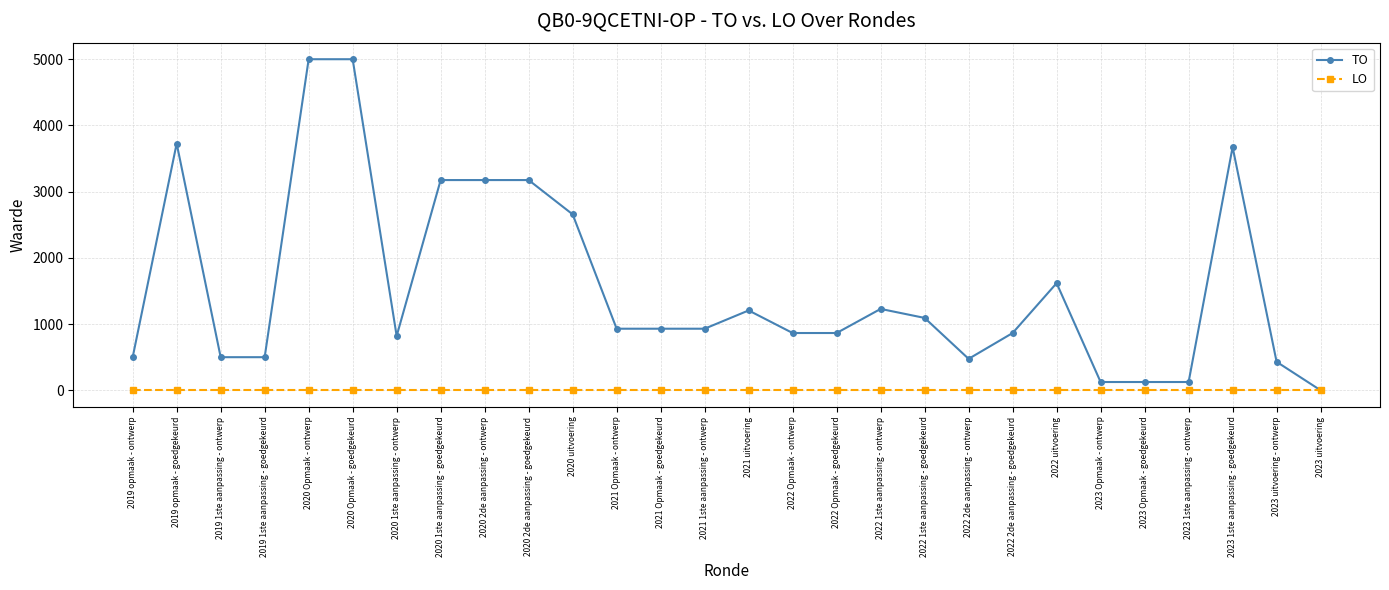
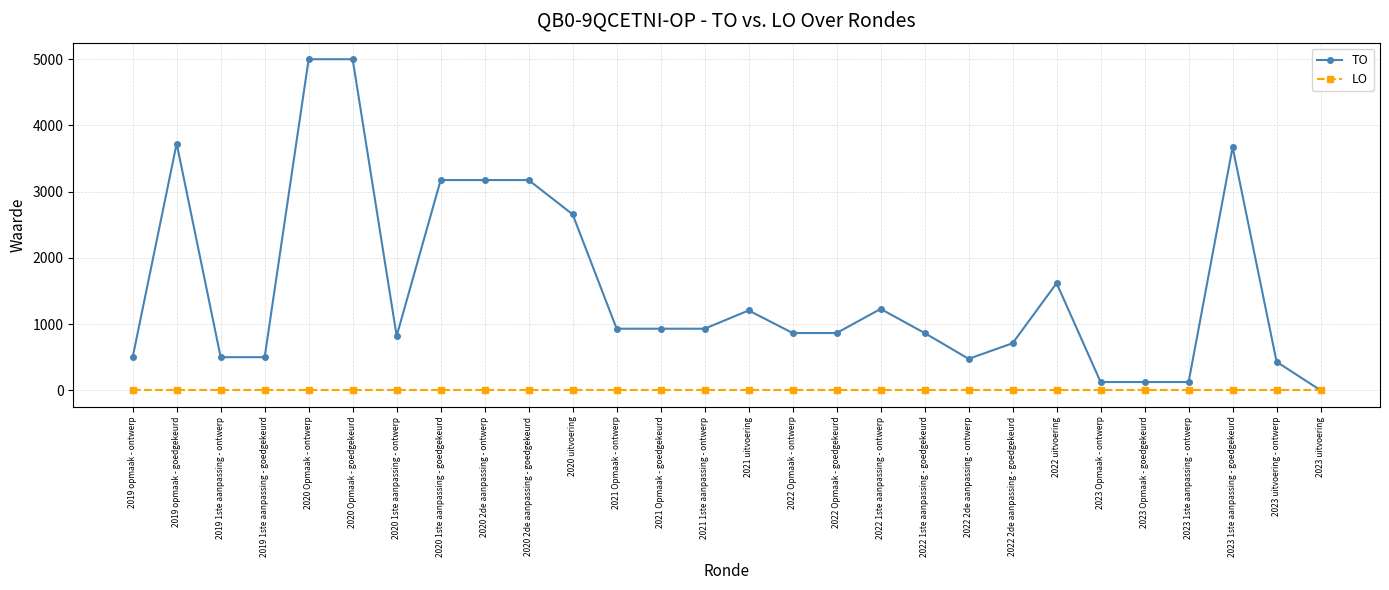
TO, 2022 1ste aanpassing - goedgekeurd: 1100 -> 900
TO, 2022 2de aanpassing - goedgekeurd: 900 -> 700
